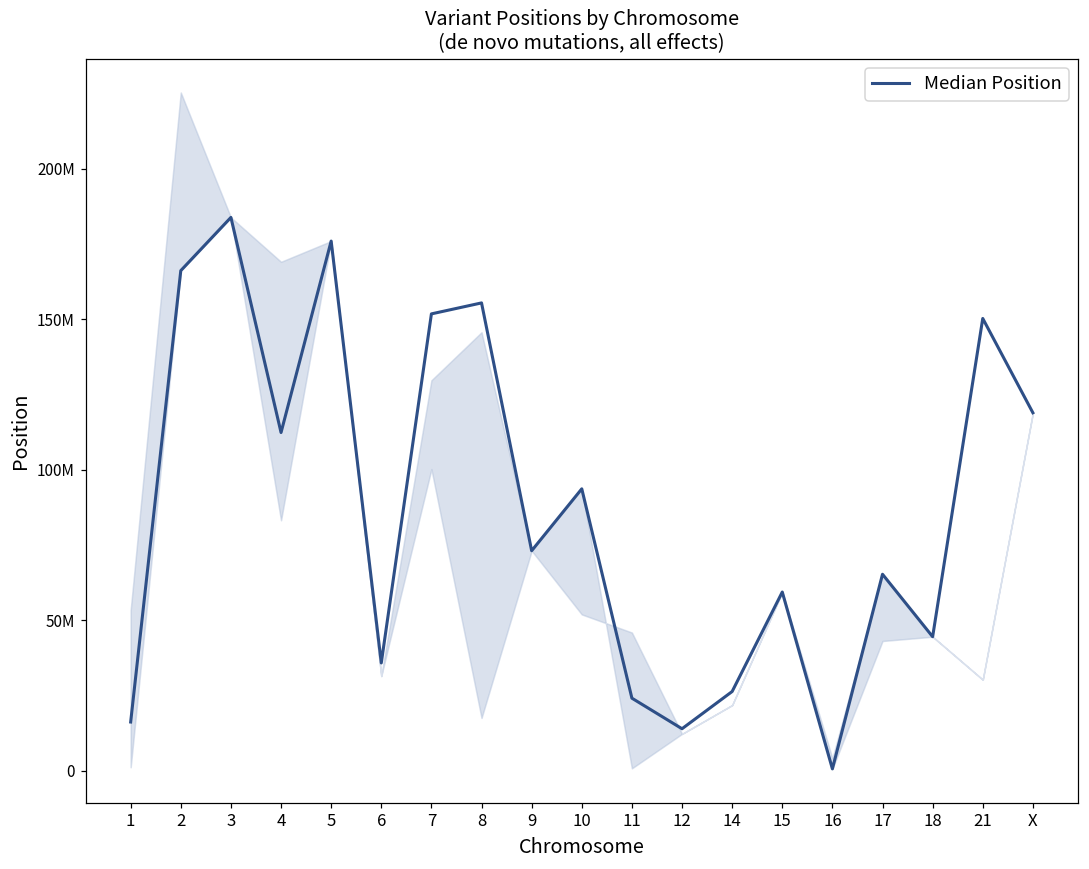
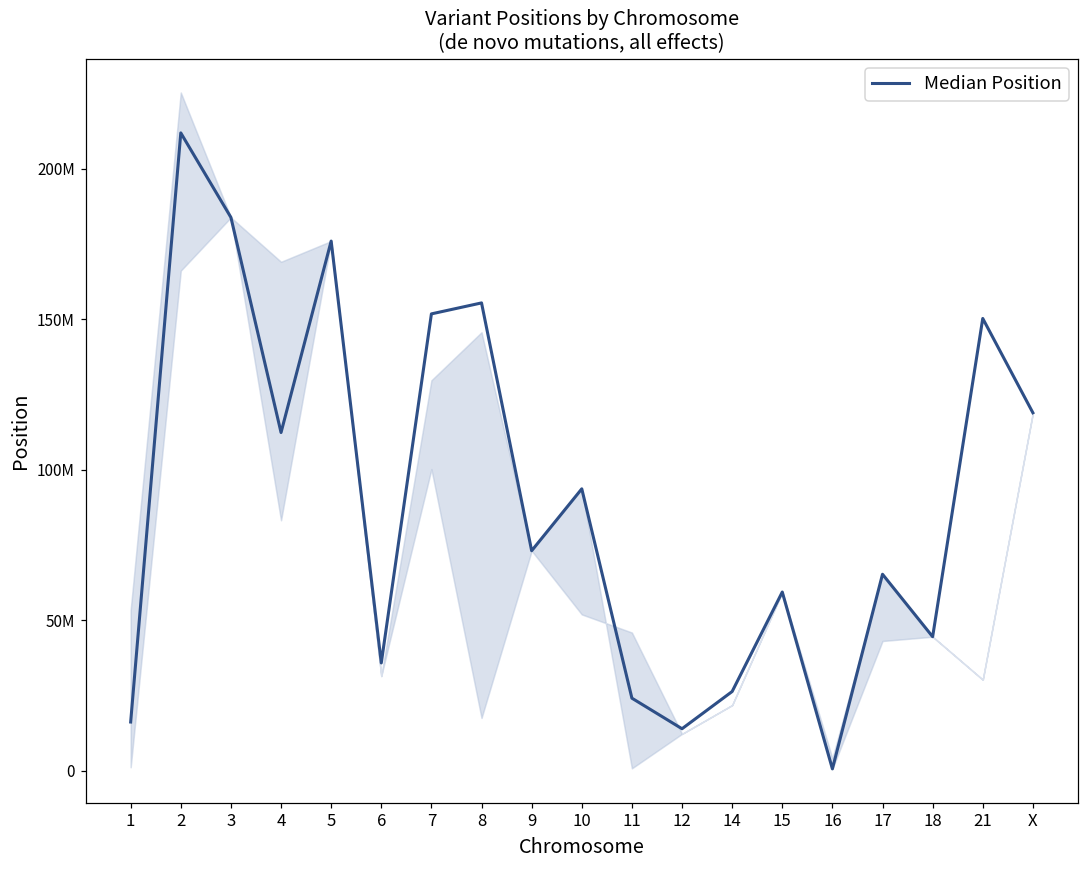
Median Position, 2: 166000000 -> 212000000
